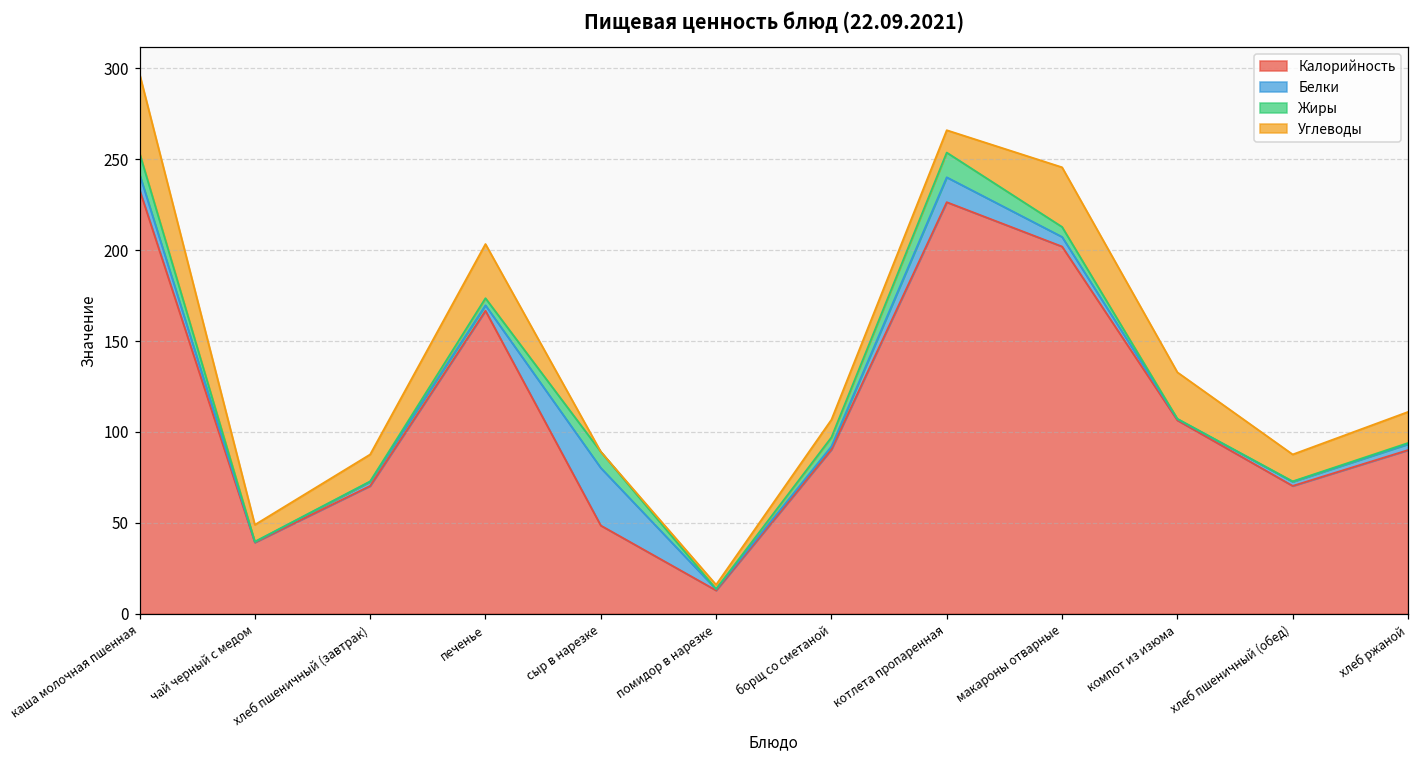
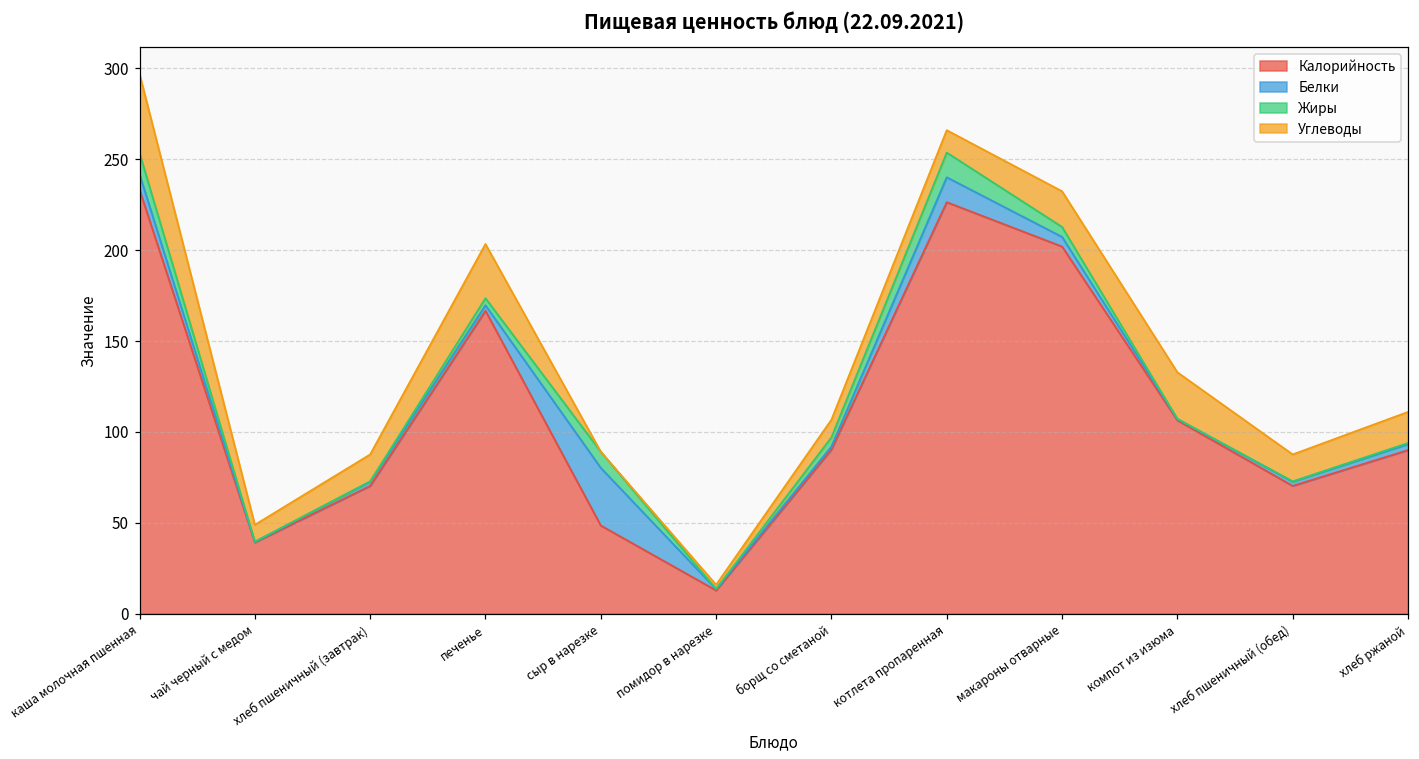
Углеводы, макароны отварные: 33 -> 20
